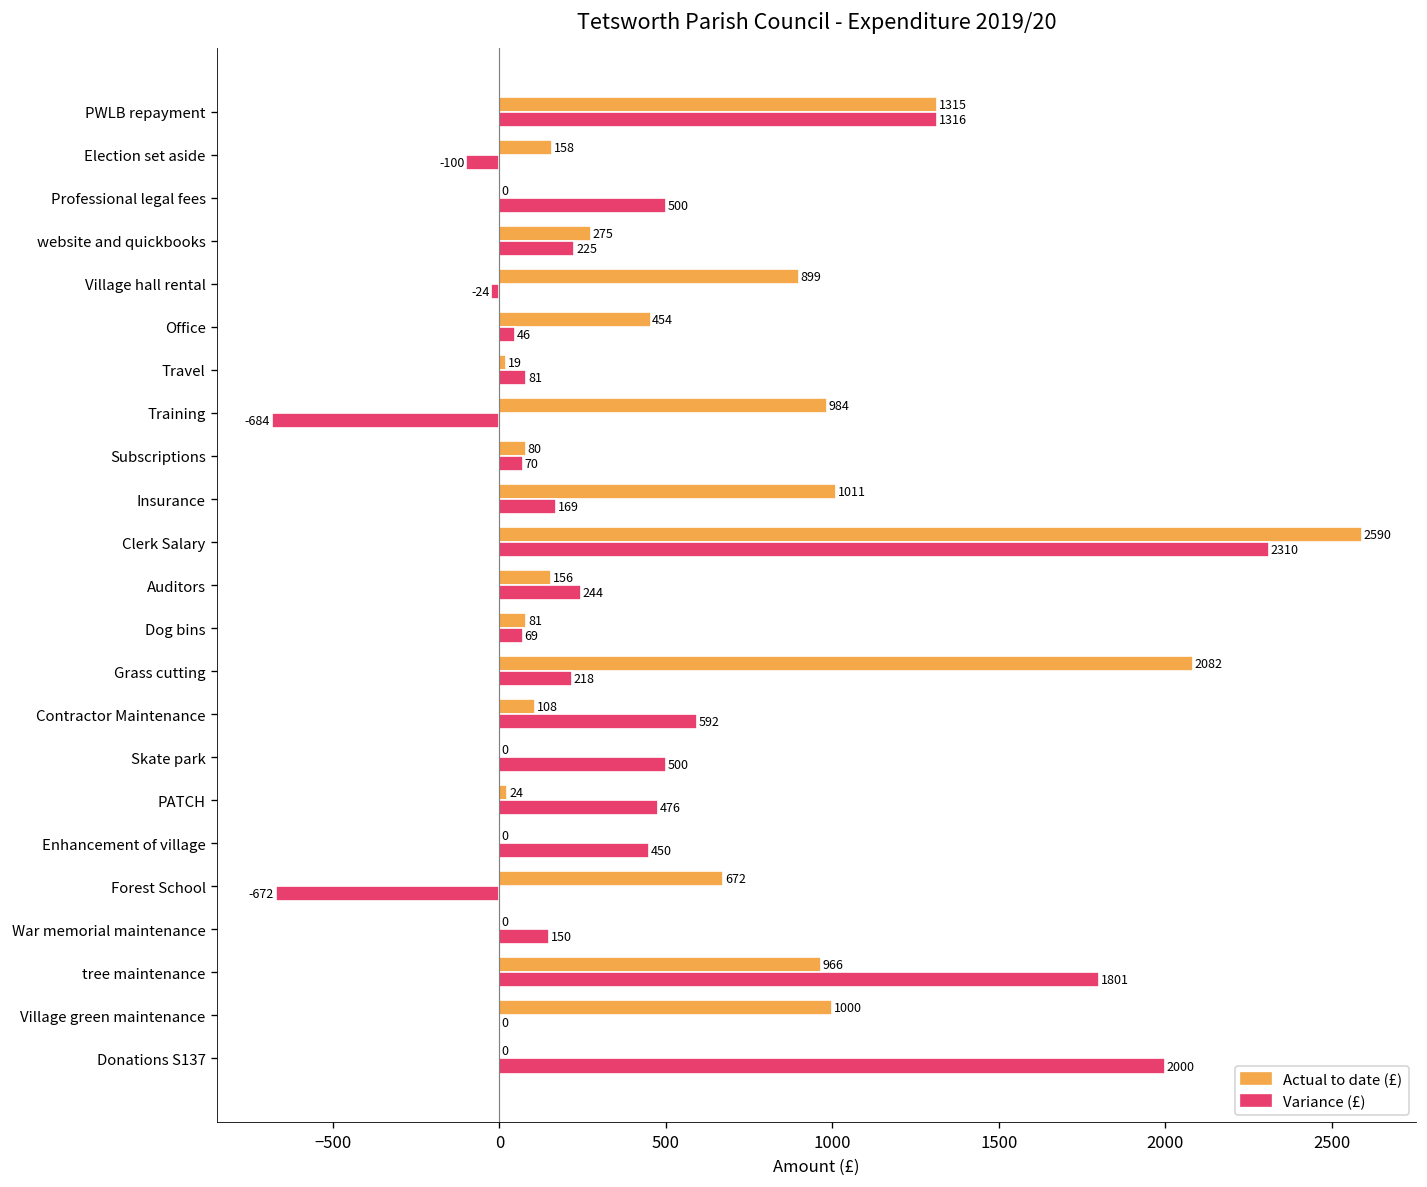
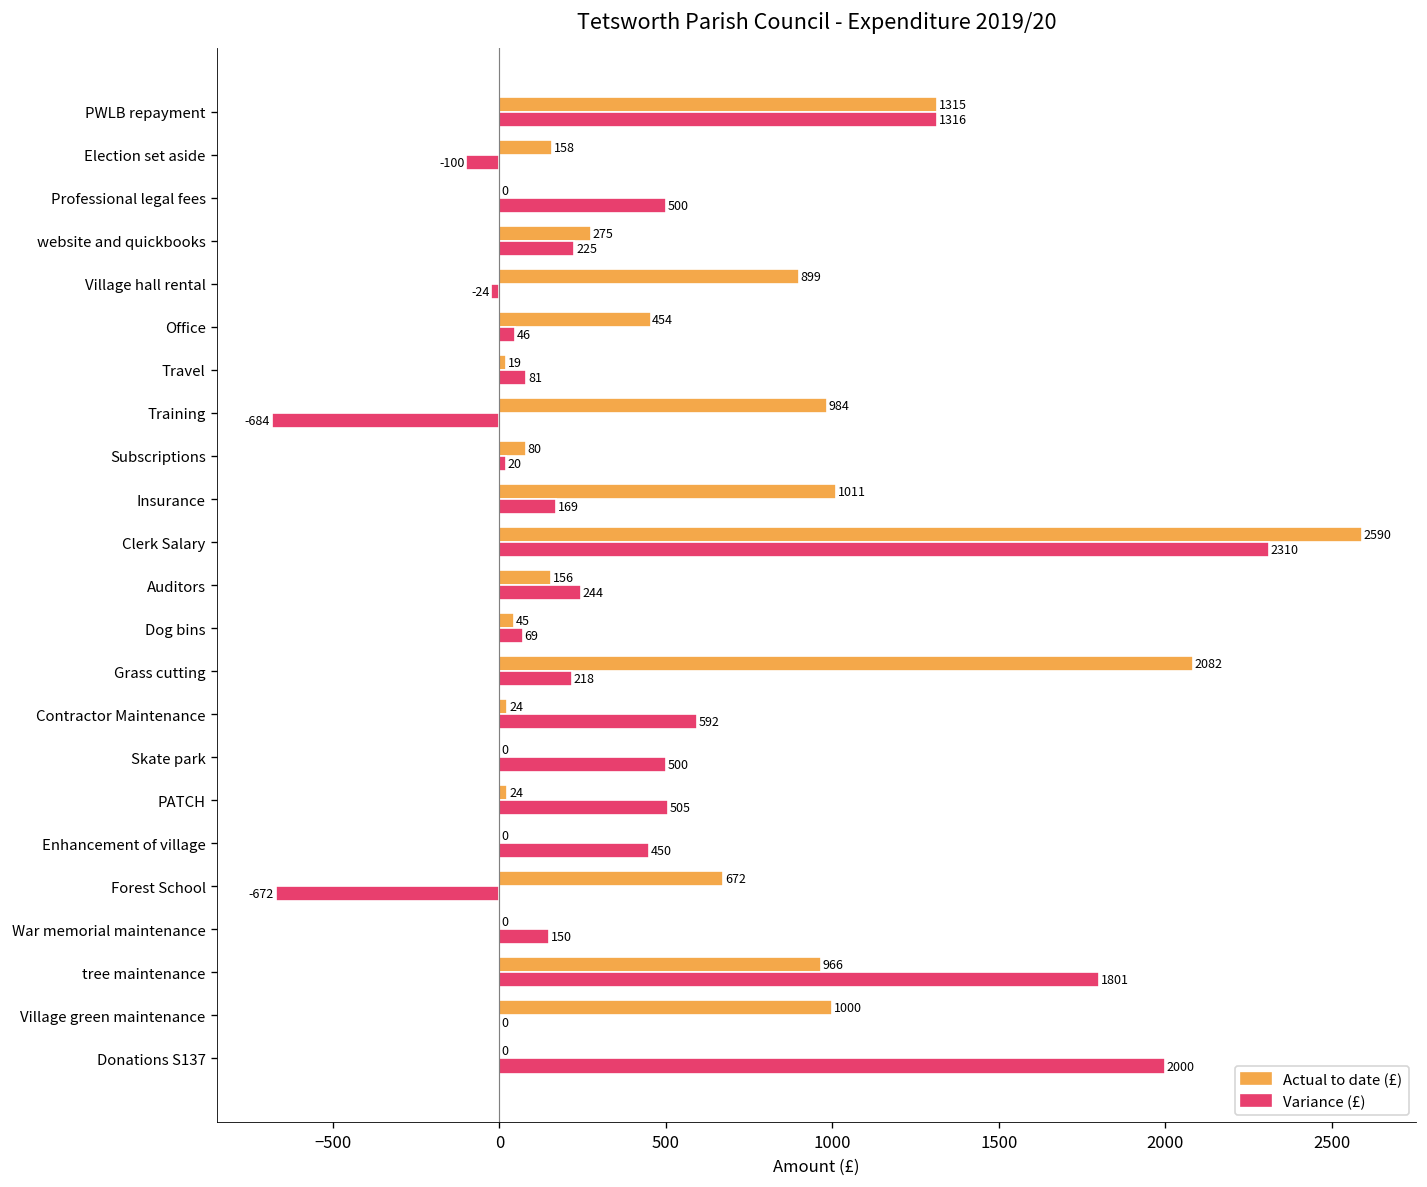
Variance (£), Subscriptions: 70 -> 20
Actual to date (£), Dog bins: 81 -> 45
Actual to date (£), Contractor Maintenance: 108 -> 24
Variance (£), PATCH: 476 -> 505
